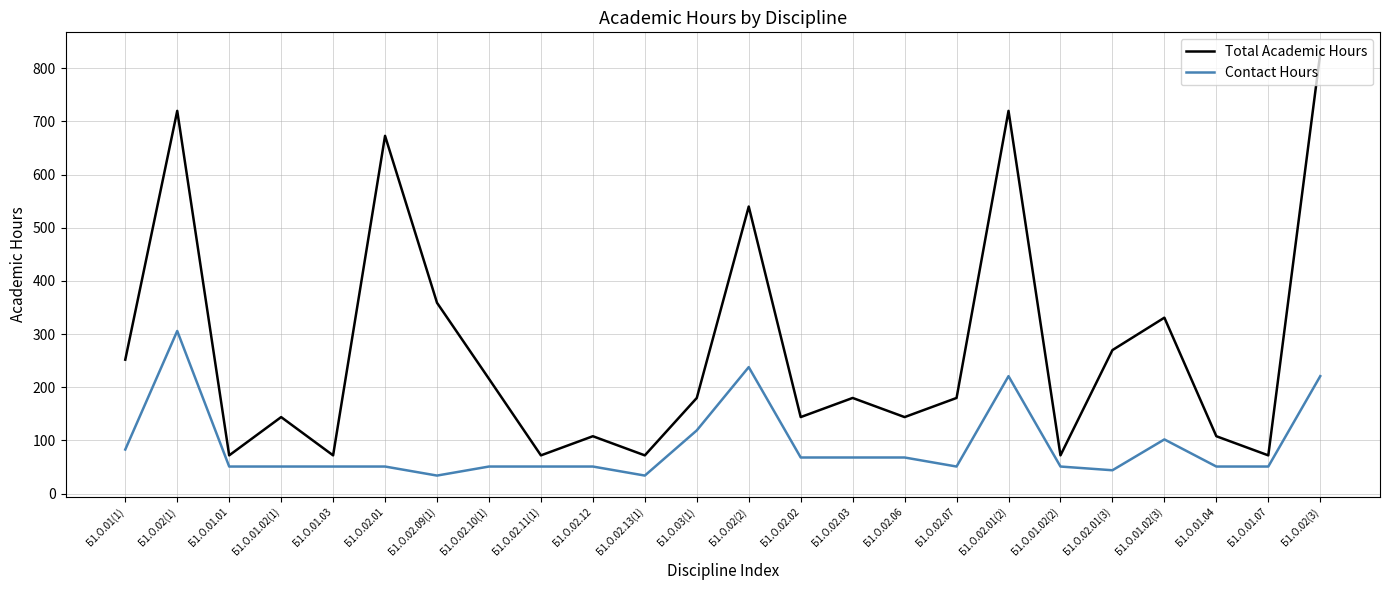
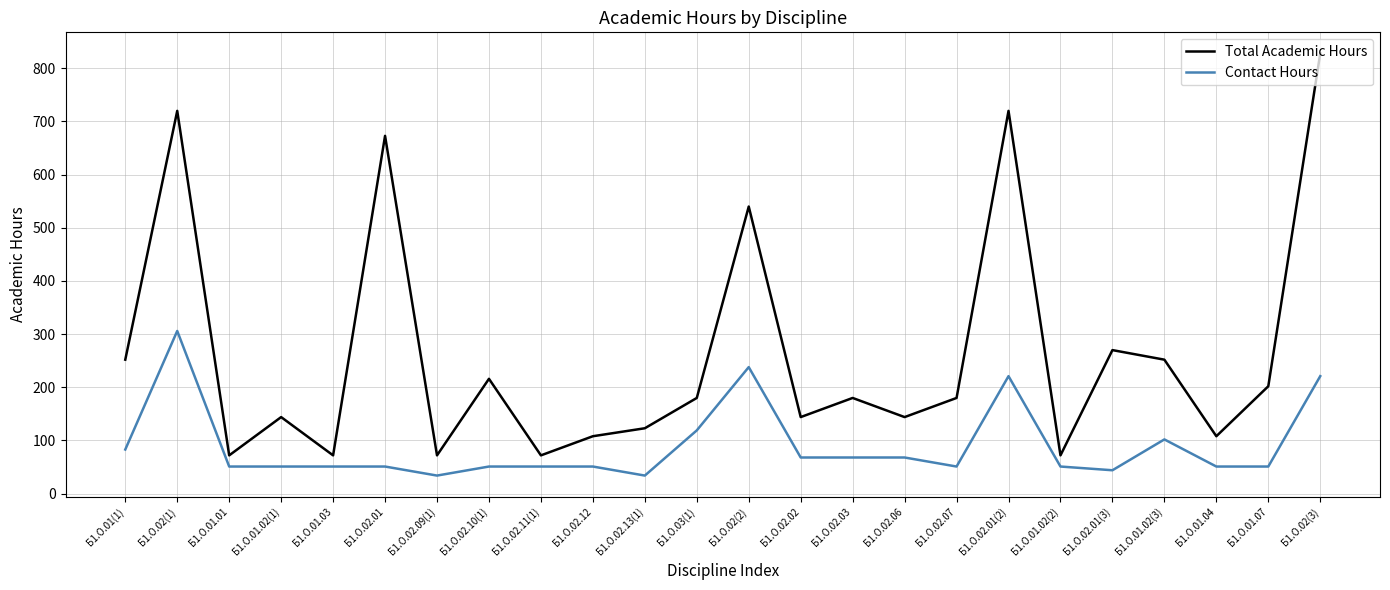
Total Academic Hours, Б1.О.02.09(1): 360 -> 70
Total Academic Hours, Б1.О.02.13(1): 70 -> 120
Total Academic Hours, Б1.О.01.02(3): 330 -> 250
Total Academic Hours, Б1.О.01.07: 70 -> 200
